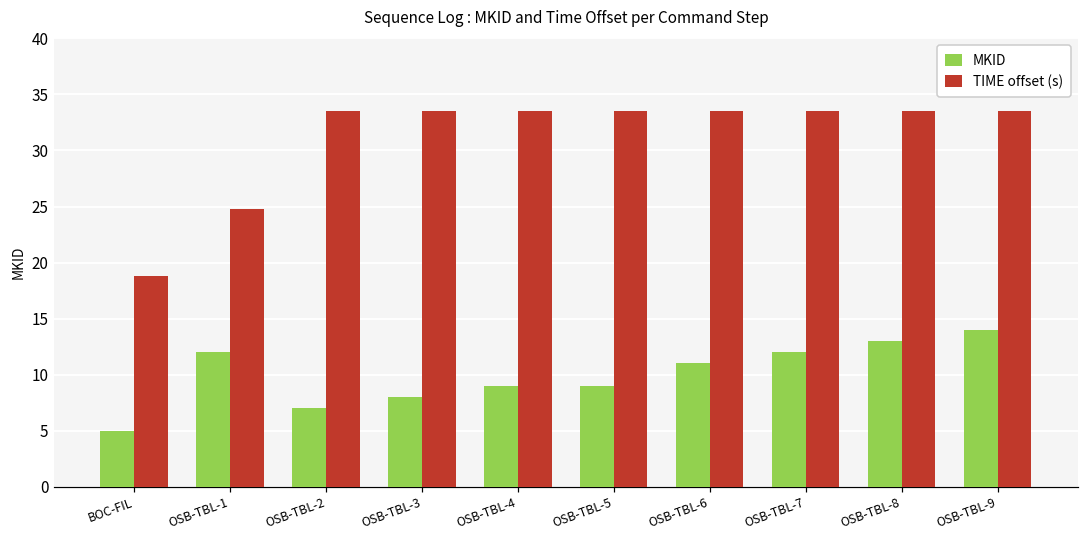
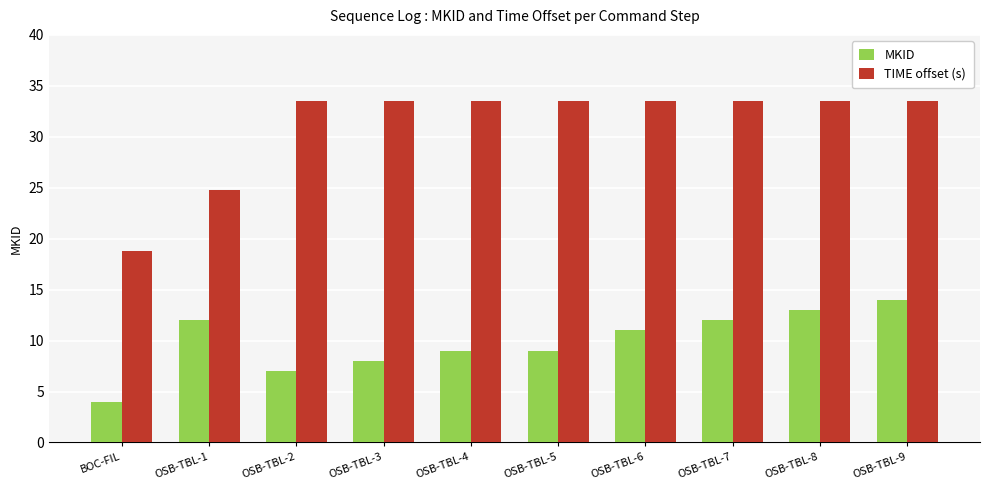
MKID, BOC-FIL: 5 -> 4
